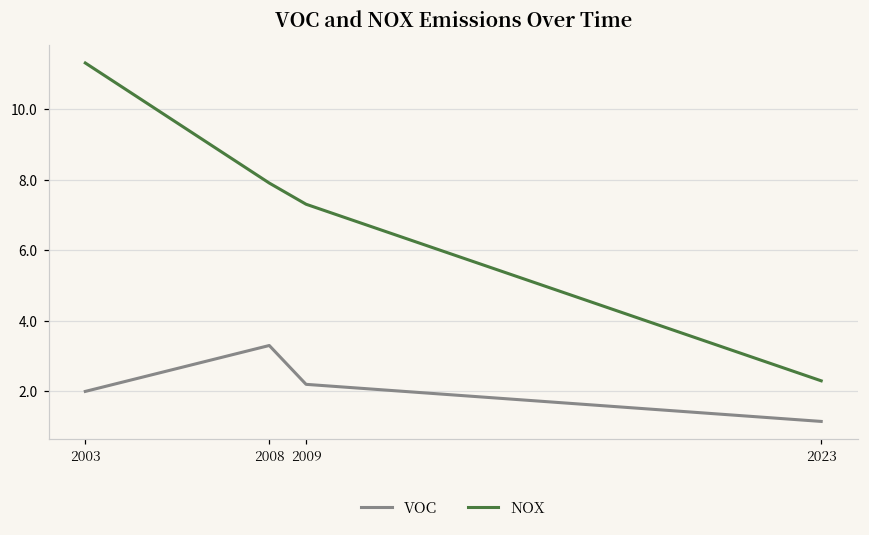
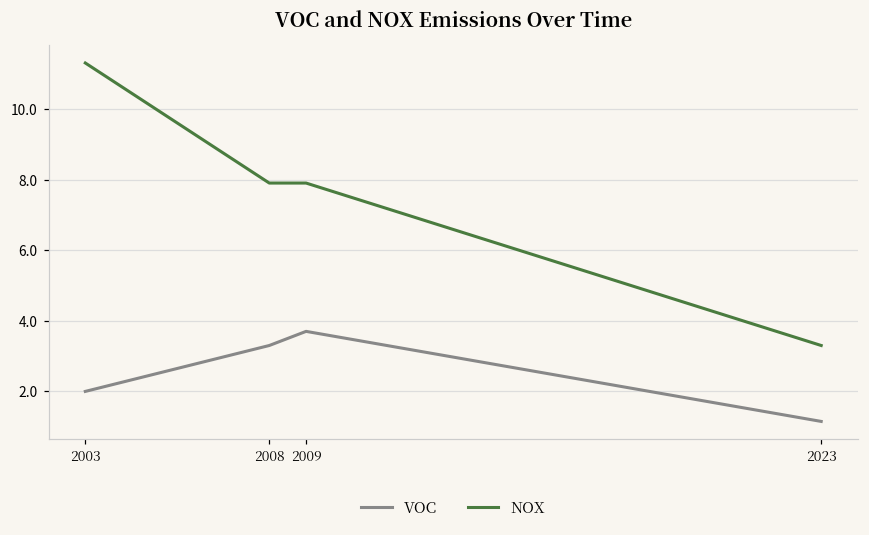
VOC, 2009: 2.2 -> 3.7
NOX, 2009: 7.3 -> 7.9
NOX, 2023: 2.3 -> 3.3
